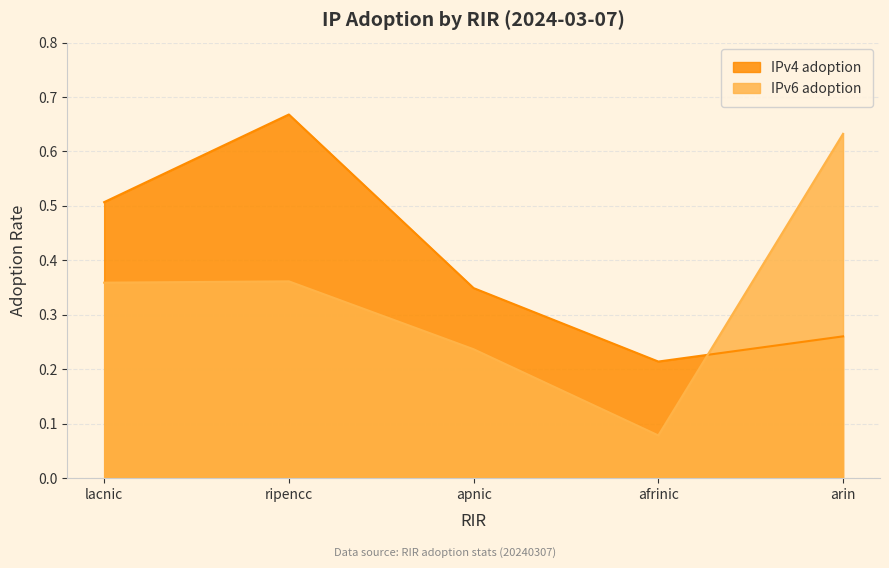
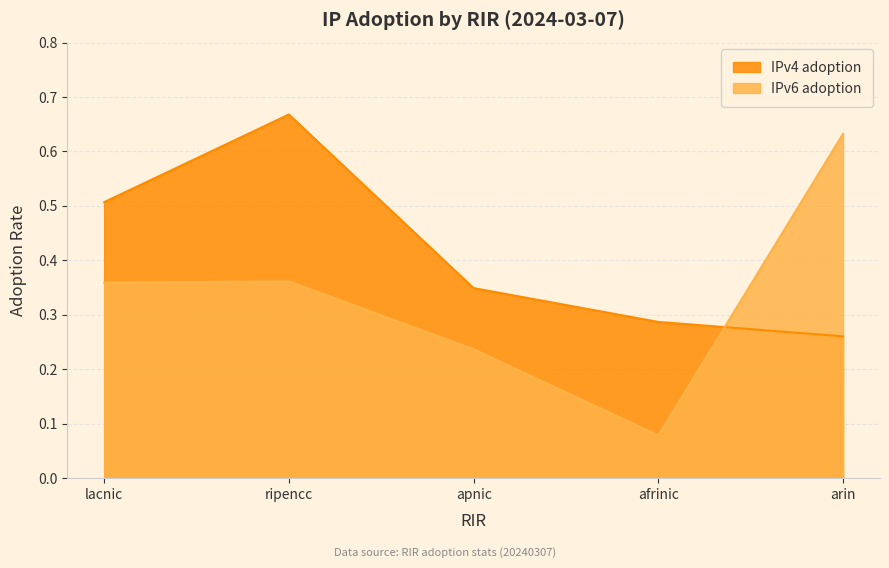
IPv4 adoption, afrinic: 0.21 -> 0.29
